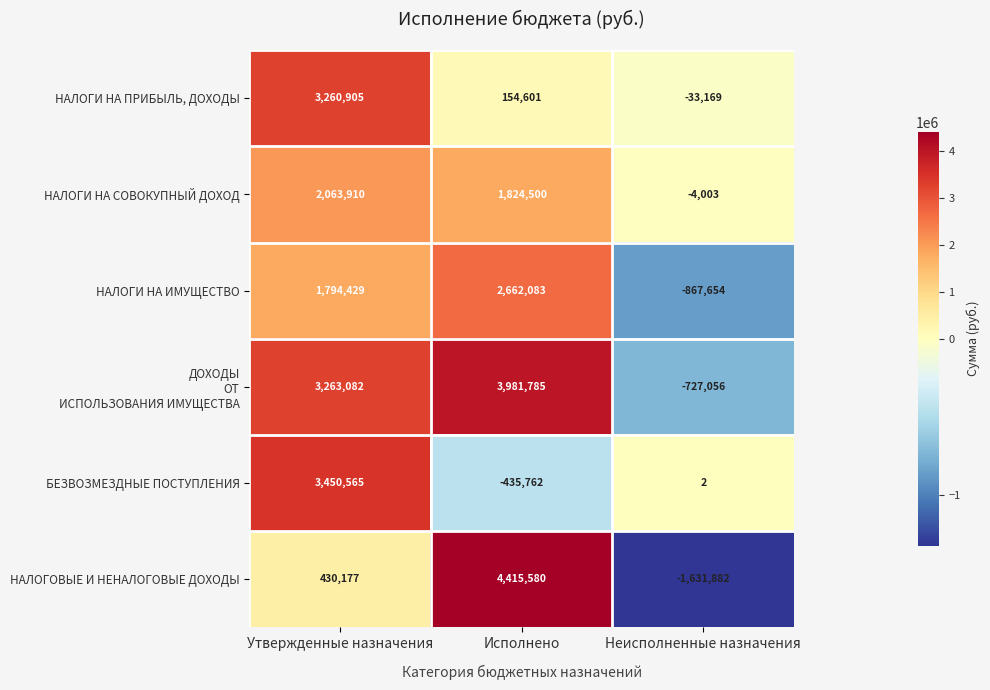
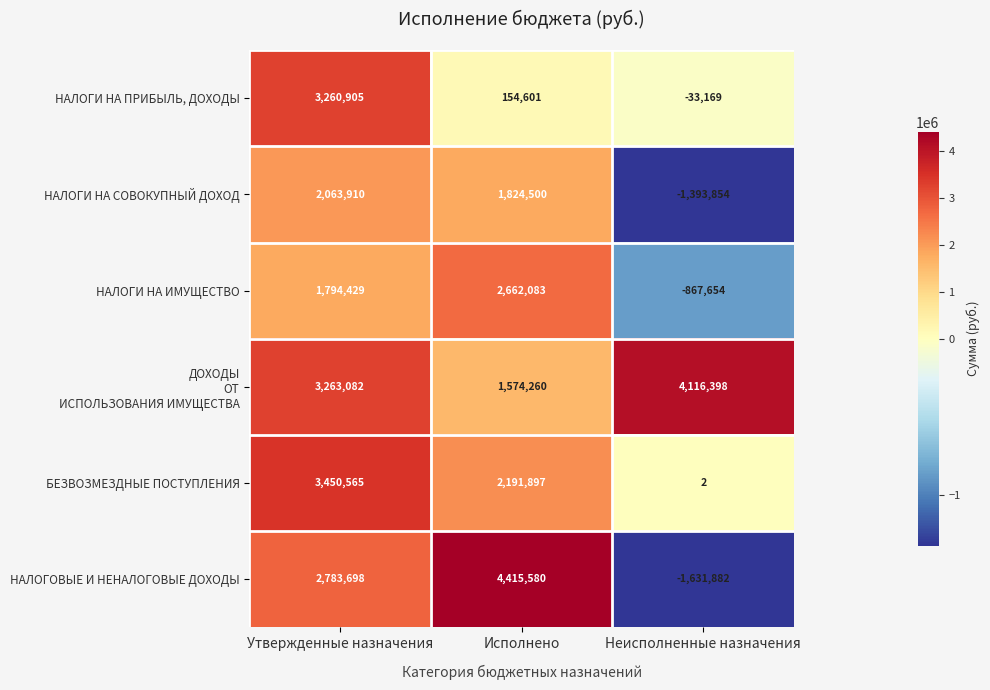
НАЛОГИ НА СОВОКУПНЫЙ ДОХОД, Неисполненные назначения: -4,003 -> -1,393,854
ДОХОДЫ ОТ ИСПОЛЬЗОВАНИЯ ИМУЩЕСТВА, Исполнено: 3,981,785 -> 1,574,260
ДОХОДЫ ОТ ИСПОЛЬЗОВАНИЯ ИМУЩЕСТВА, Неисполненные назначения: -727,056 -> 4,116,398
БЕЗВОЗМЕЗДНЫЕ ПОСТУПЛЕНИЯ, Исполнено: -435,762 -> 2,191,897
НАЛОГОВЫЕ И НЕНАЛОГОВЫЕ ДОХОДЫ, Утвержденные назначения: 430,177 -> 2,783,698
